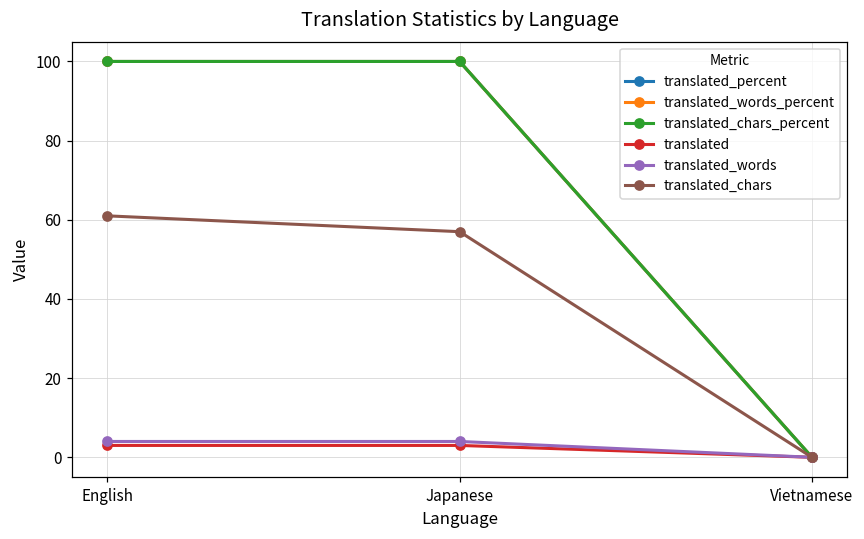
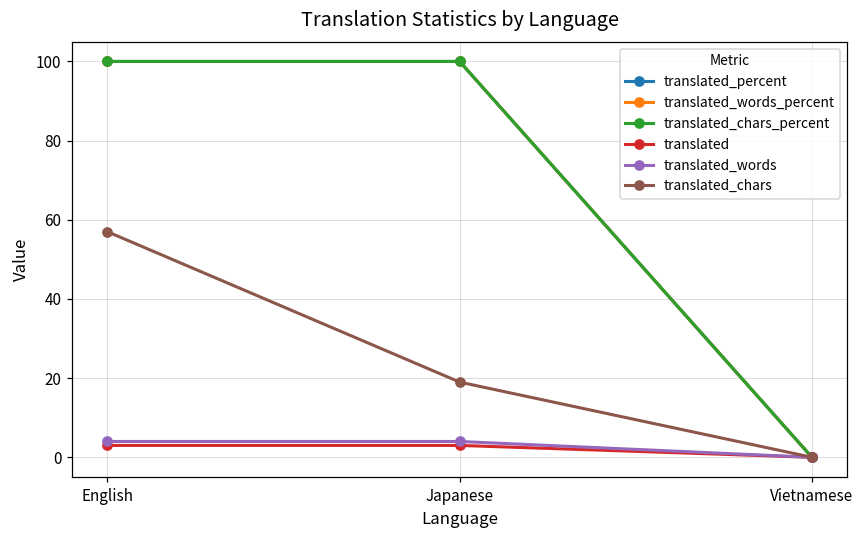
translated_chars, English: 61 -> 57
translated_chars, Japanese: 57 -> 19
